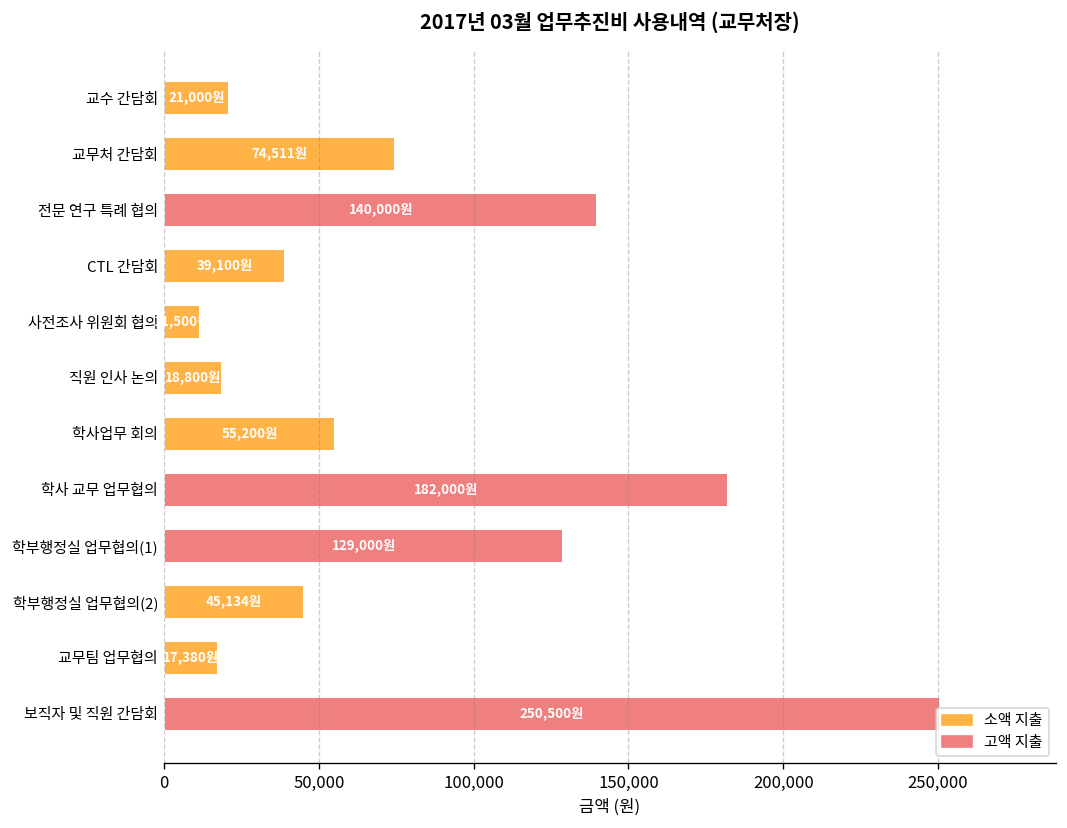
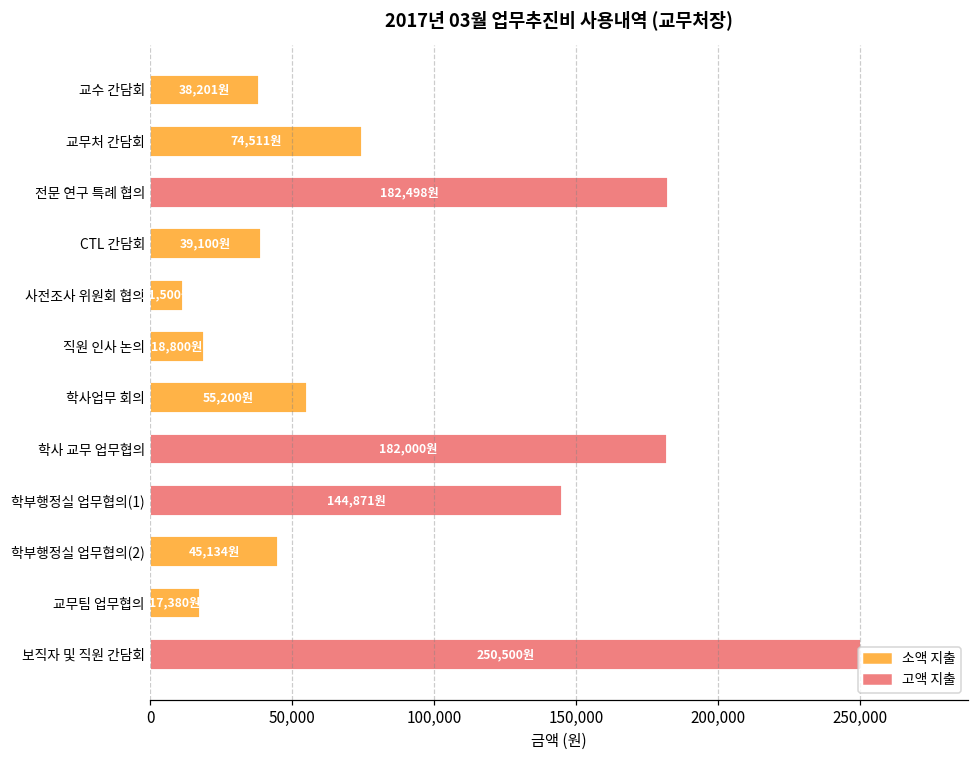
교수 간담회: 21,000원 -> 38,201원
전문 연구 특례 협의: 140,000원 -> 182,498원
학부행정실 업무협의(1): 129,000원 -> 144,871원
